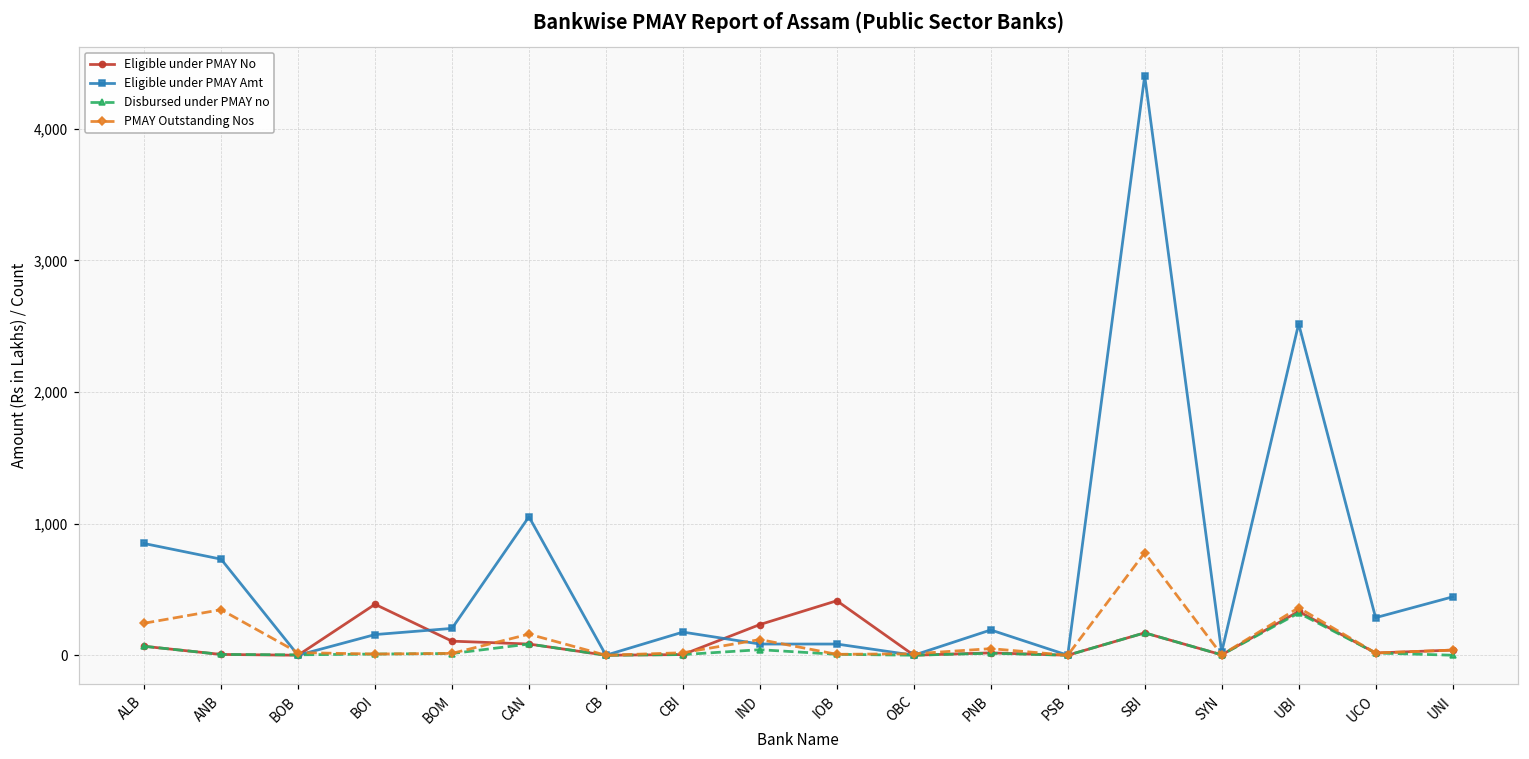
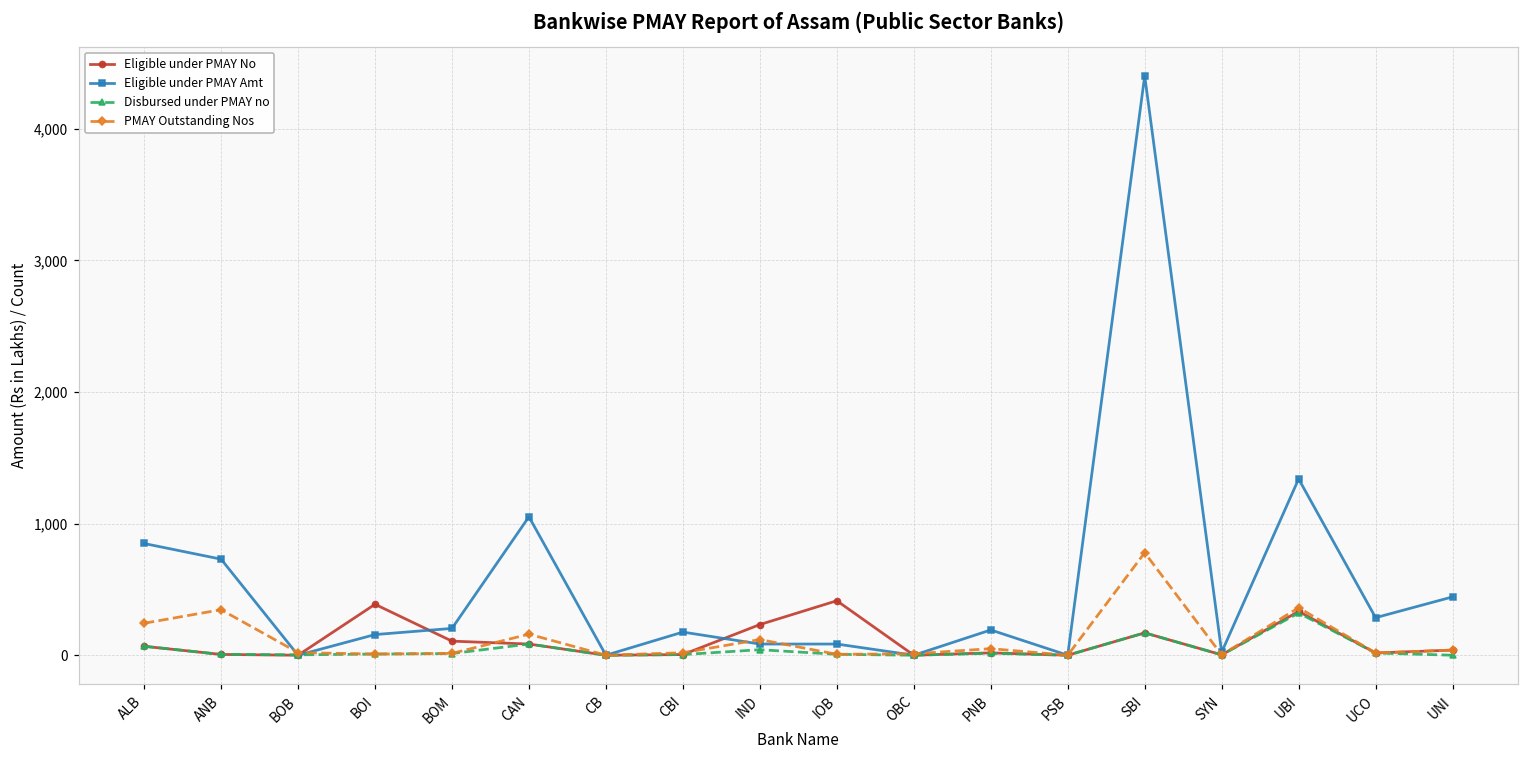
Eligible under PMAY Amt, UBI: 2,520 -> 1,340
